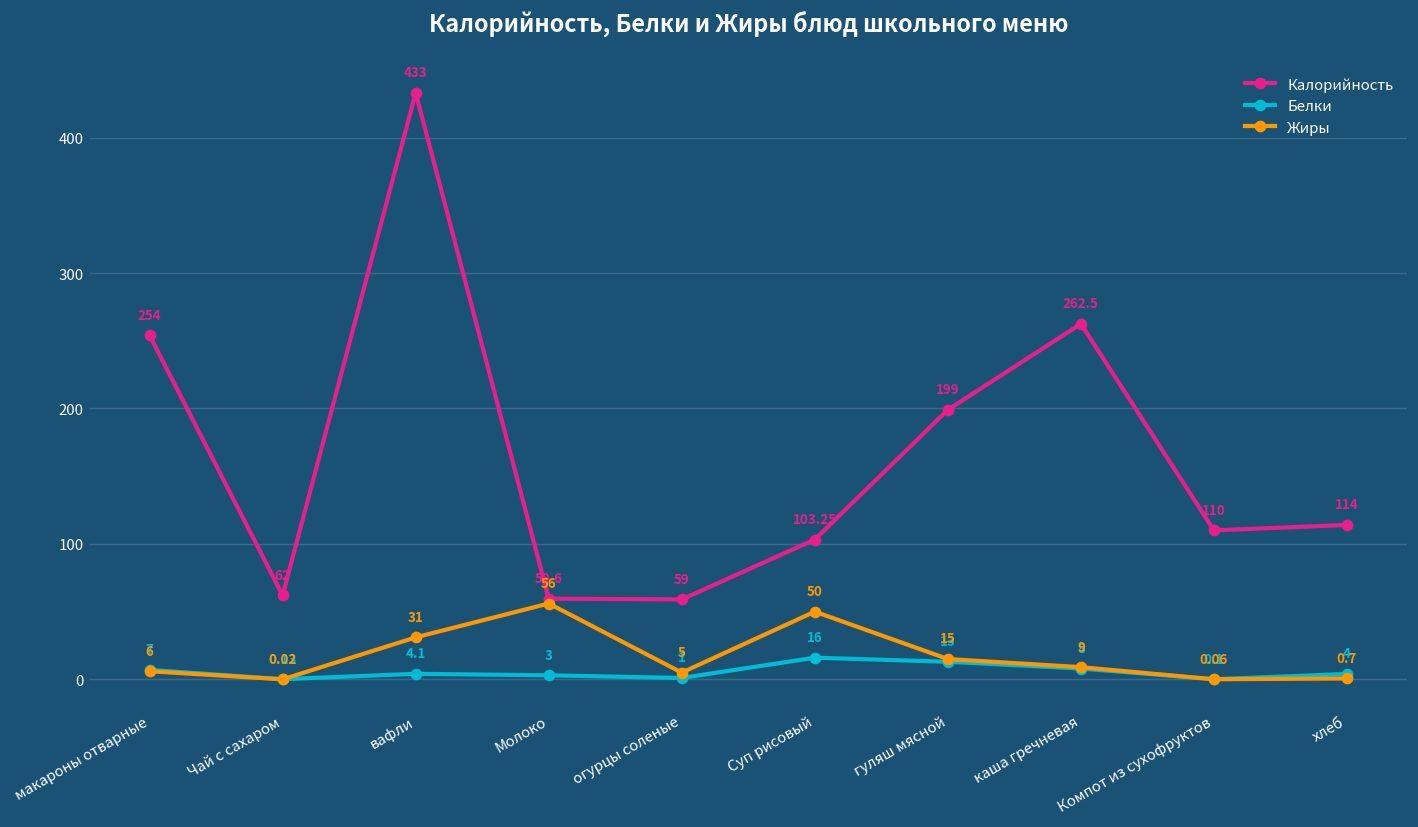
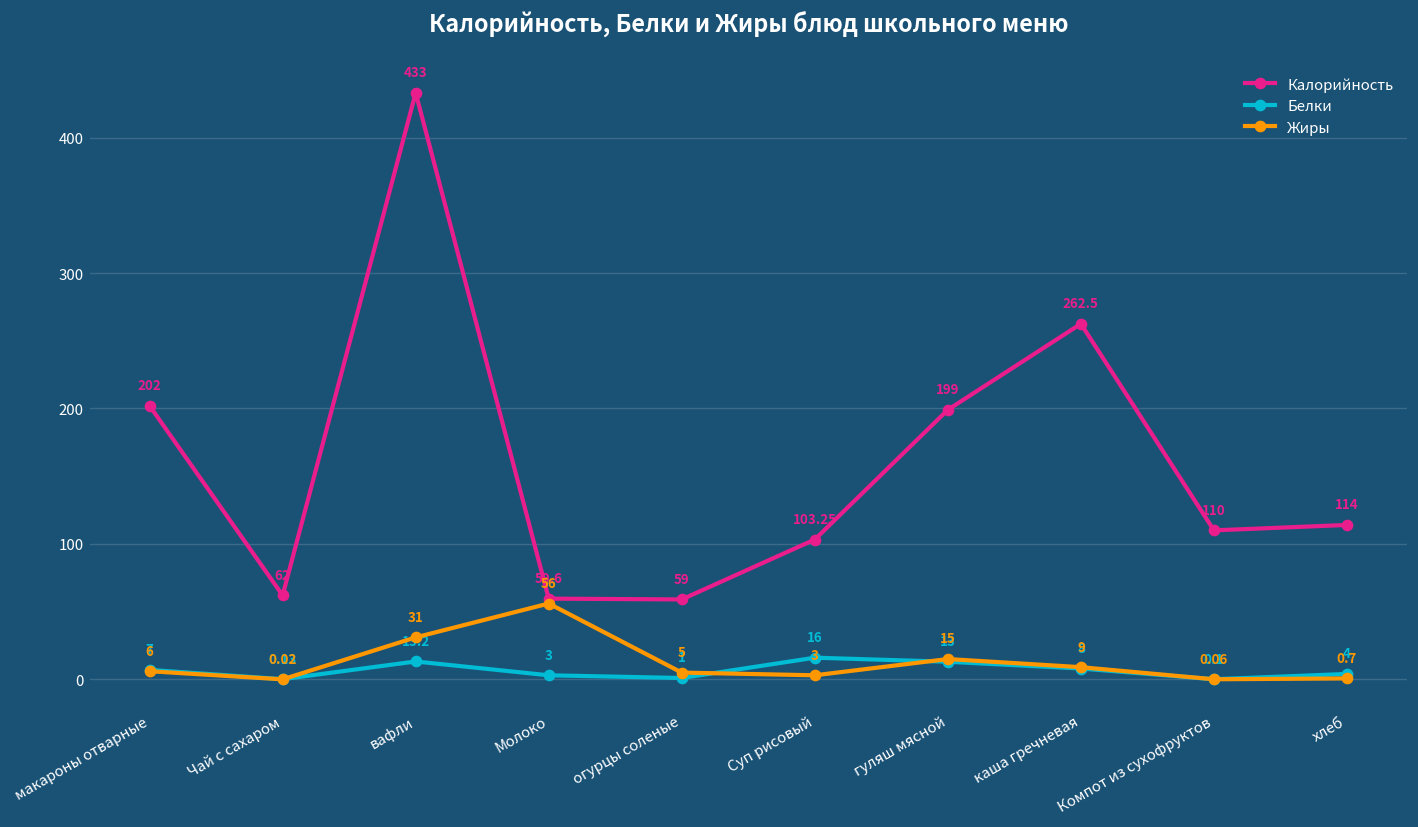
Калорийность, макароны отварные: 254 -> 202
Белки, вафли: 4.1 -> 13.2
Жиры, Суп рисовый: 50 -> 3
